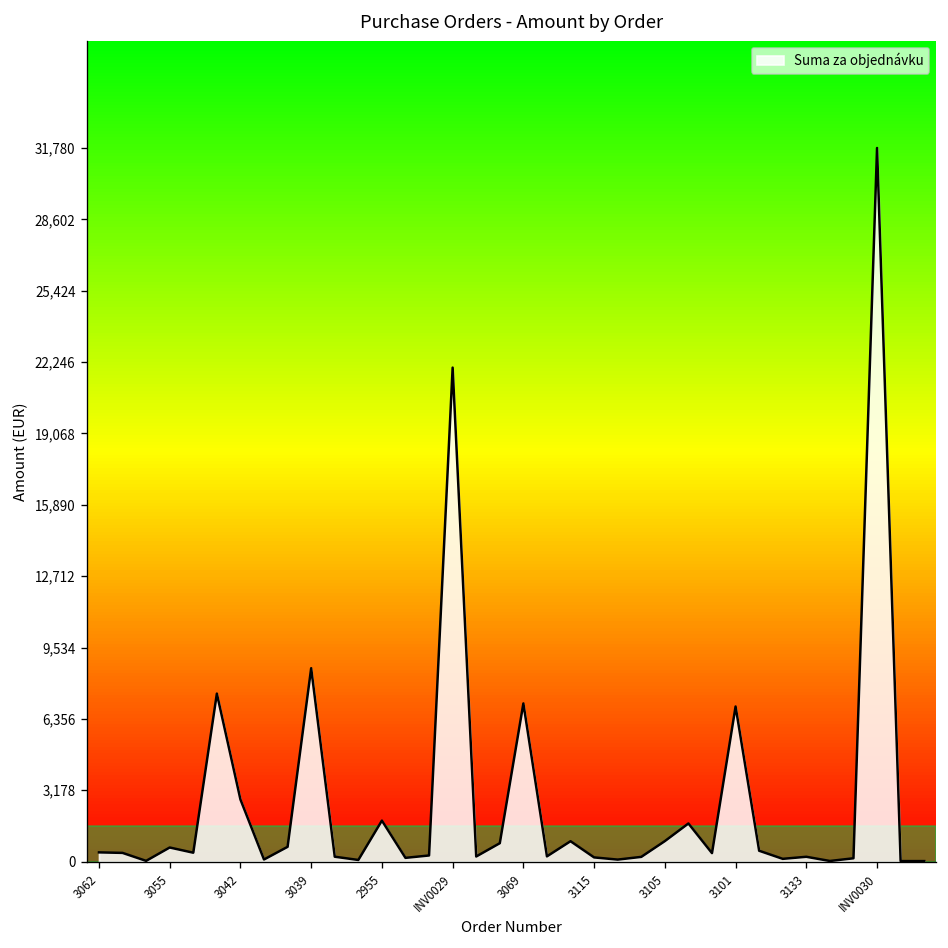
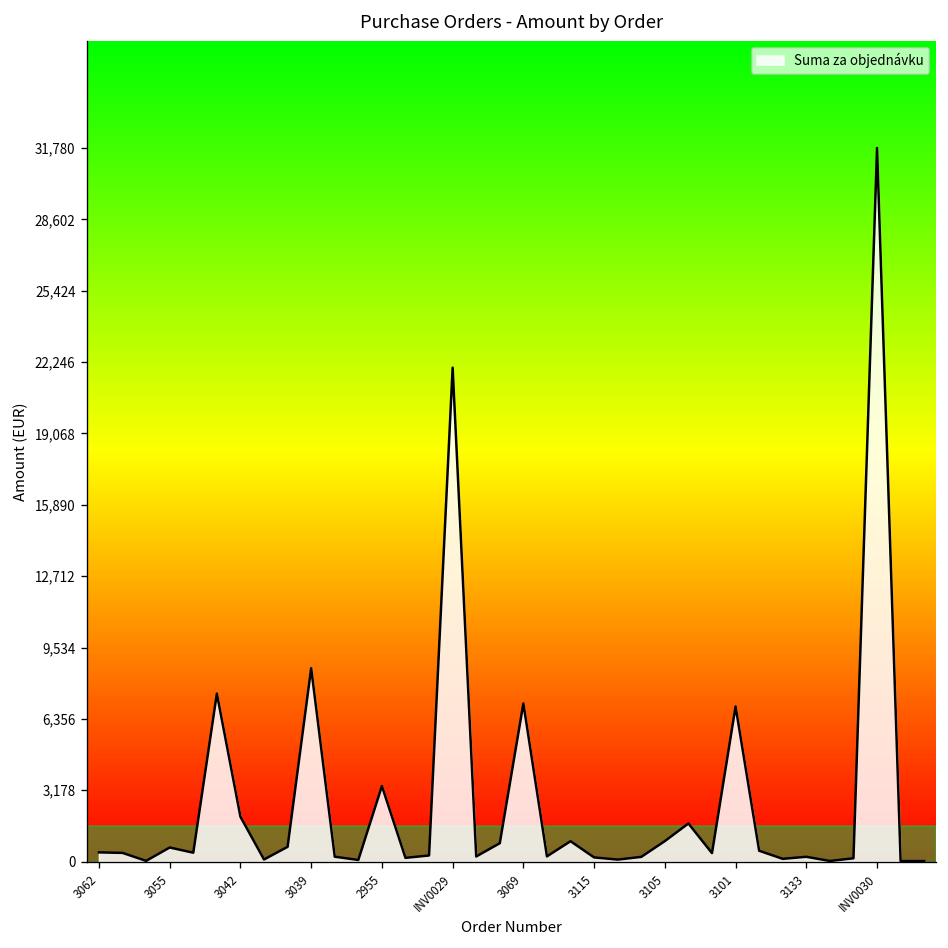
3042: 2,800 -> 2,000
2955: 1,800 -> 3,400
